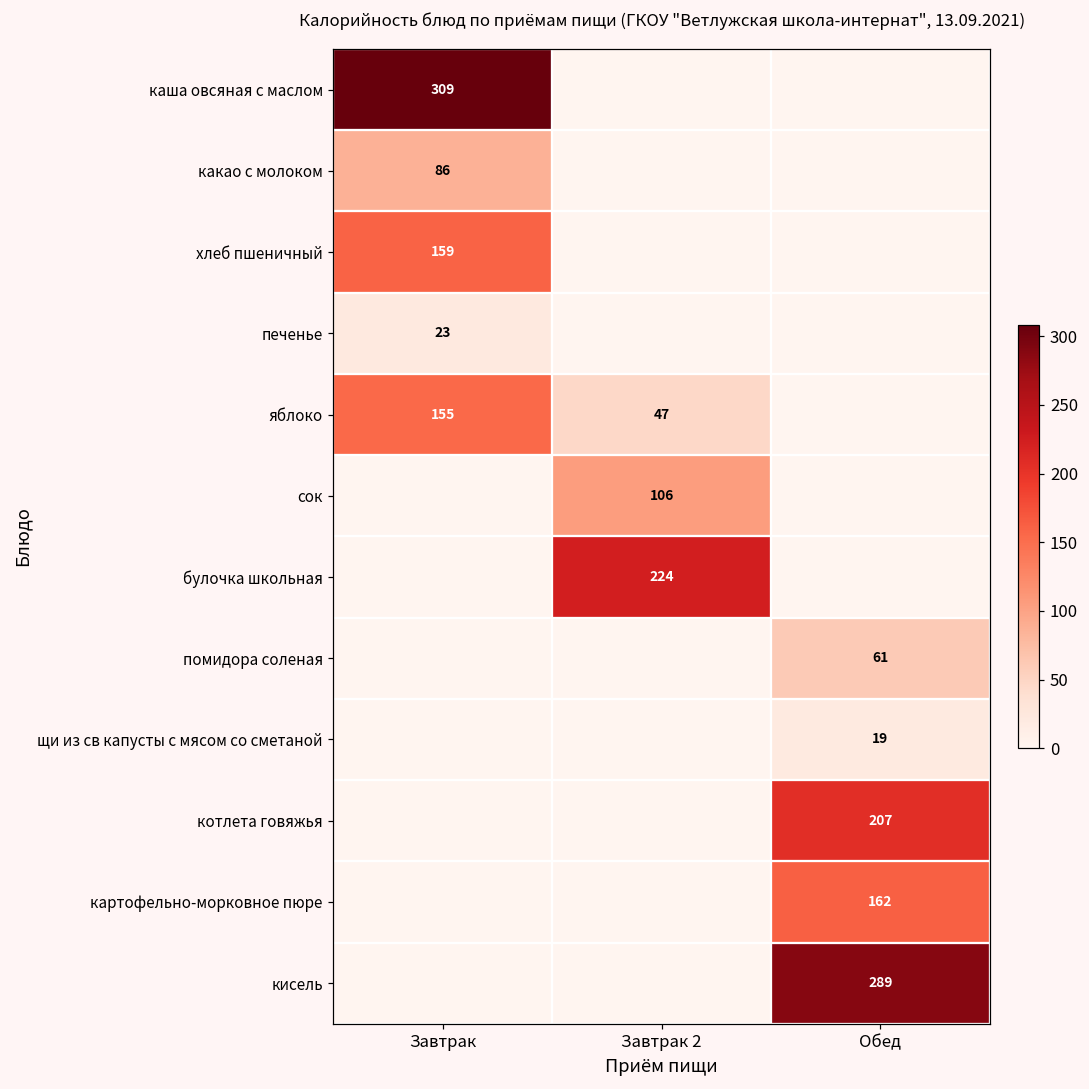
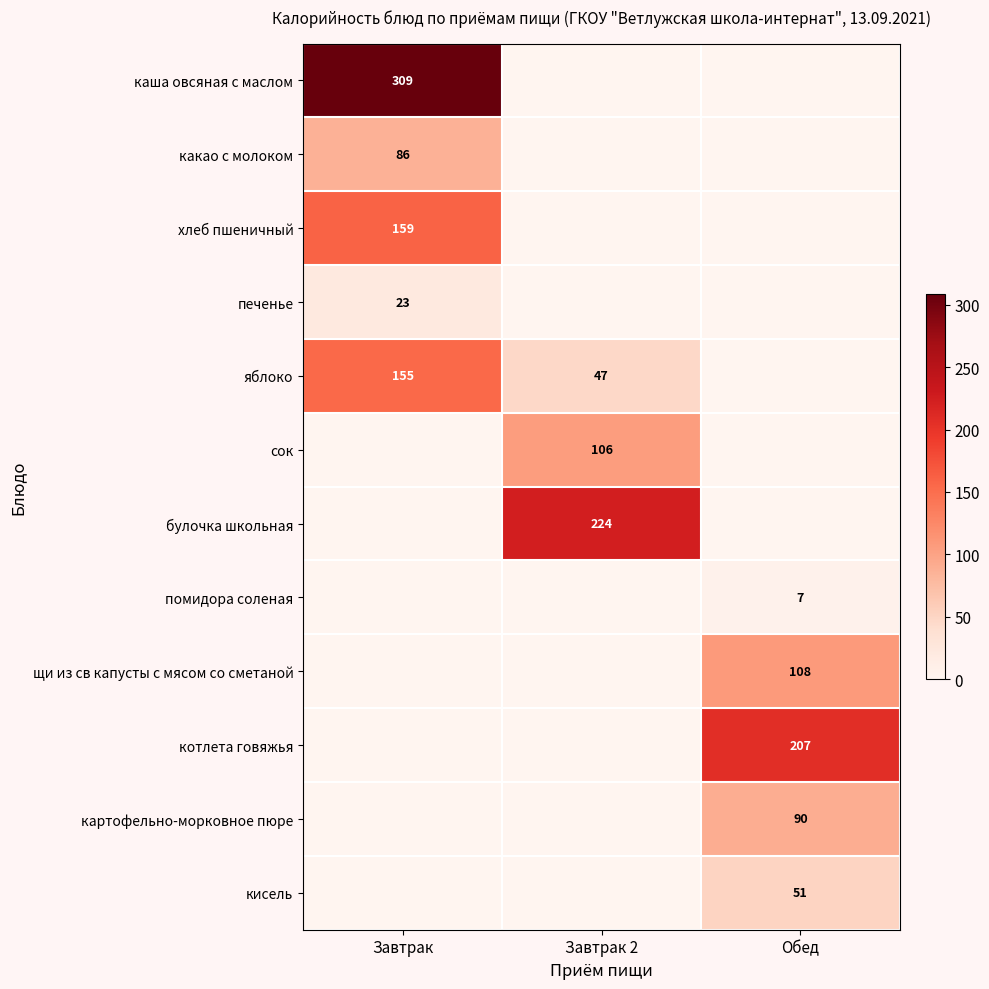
помидора соленая, Обед: 61 -> 7
щи из св капусты с мясом со сметаной, Обед: 19 -> 108
картофельно-морковное пюре, Обед: 162 -> 90
кисель, Обед: 289 -> 51
